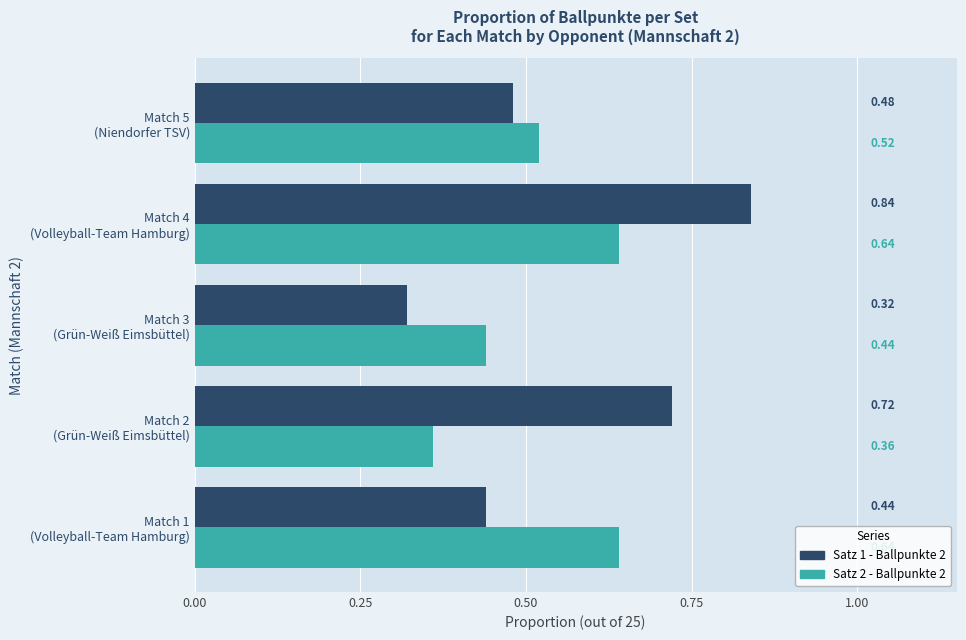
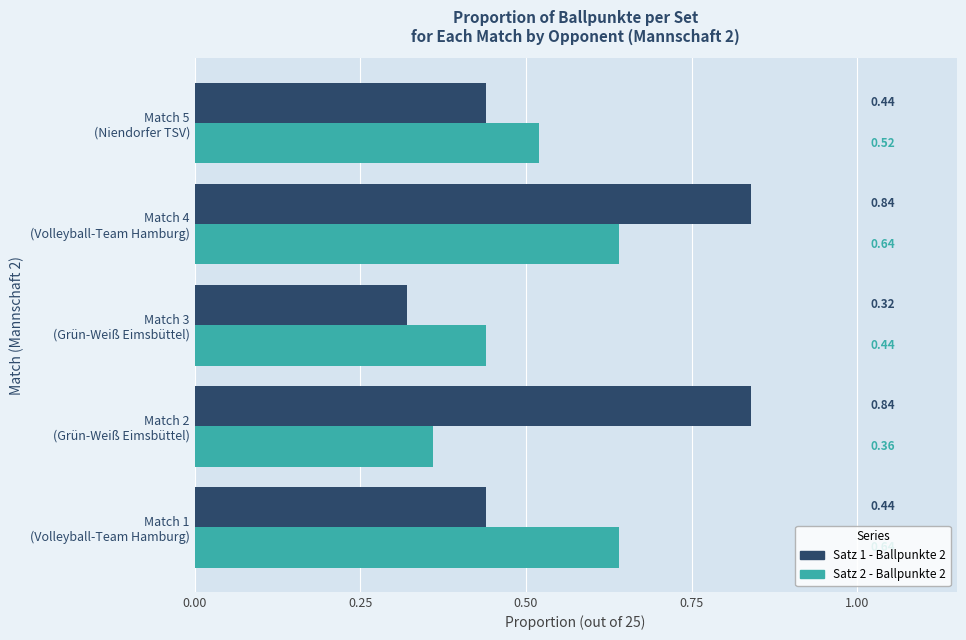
Satz 1 - Ballpunkte 2, Match 5 (Niendorfer TSV): 0.48 -> 0.44
Satz 1 - Ballpunkte 2, Match 2 (Grün-Weiß Eimsbüttel): 0.72 -> 0.84
